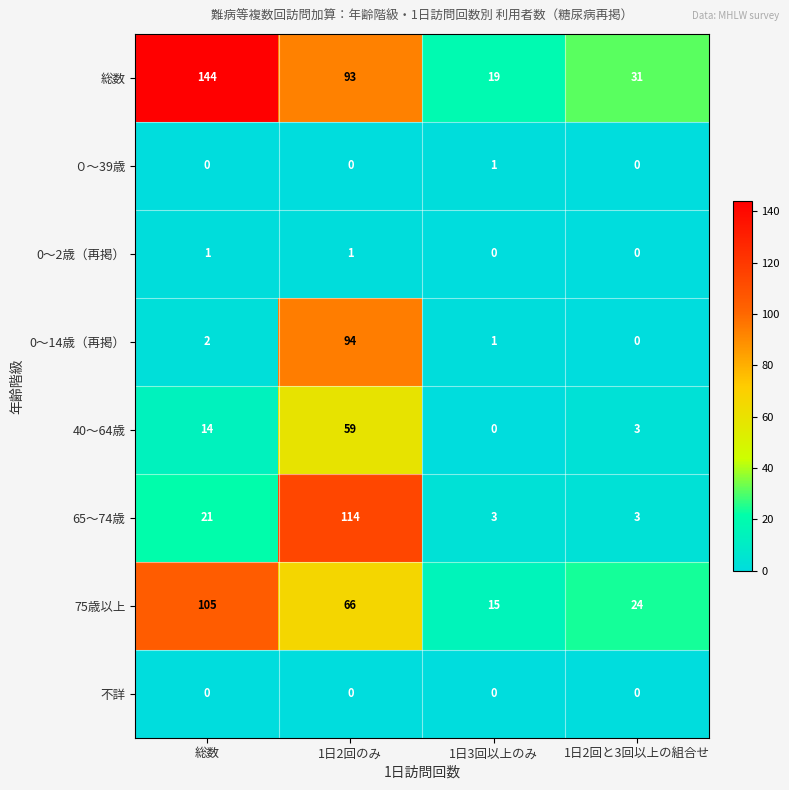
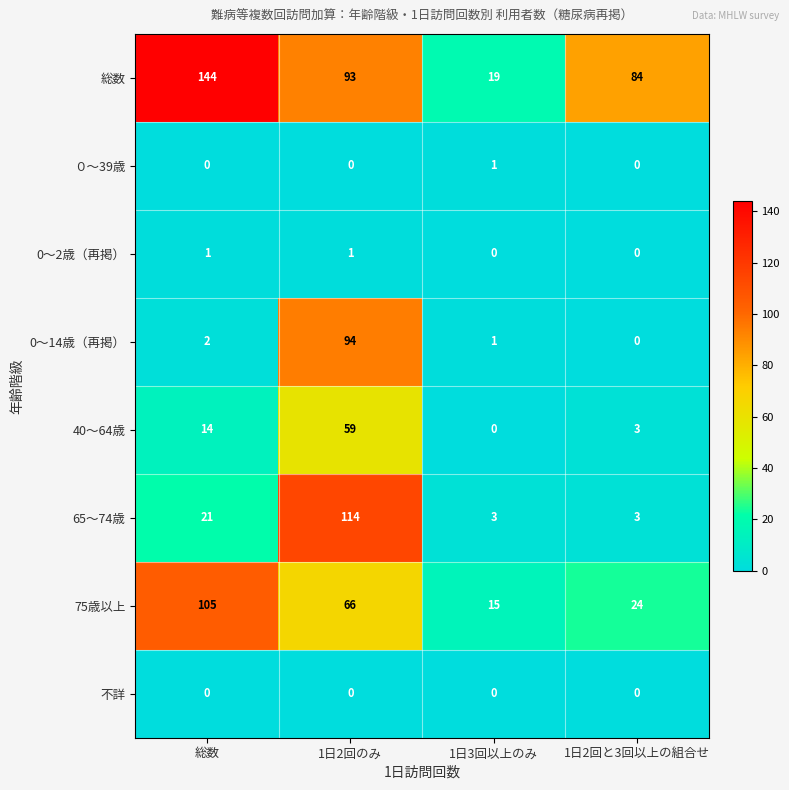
総数, 1日2回と3回以上の組合せ: 31 -> 84
